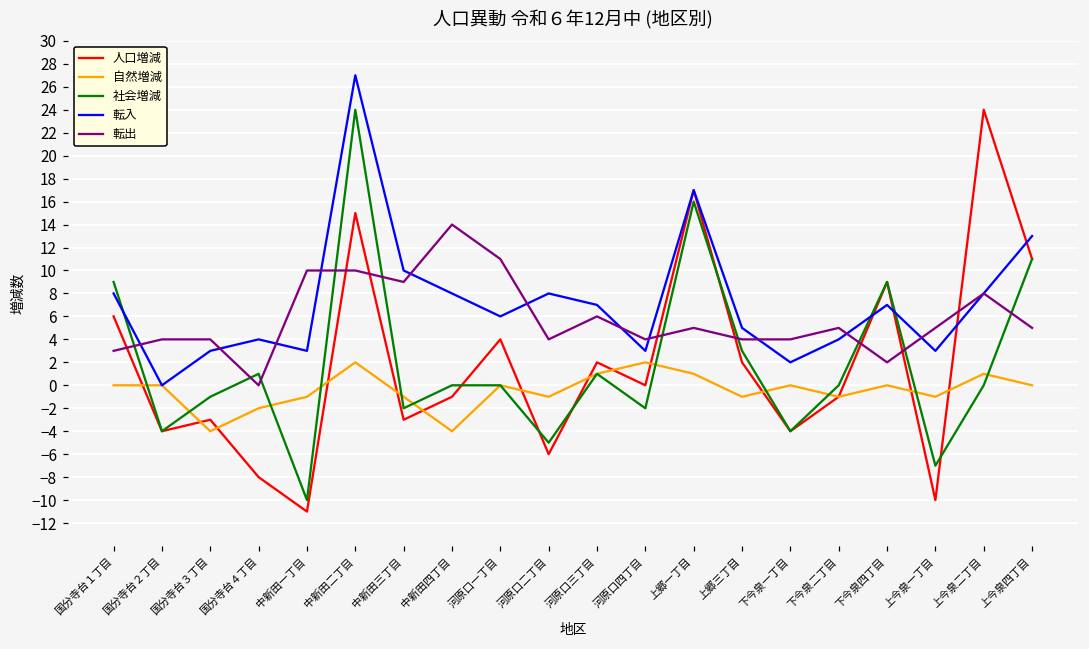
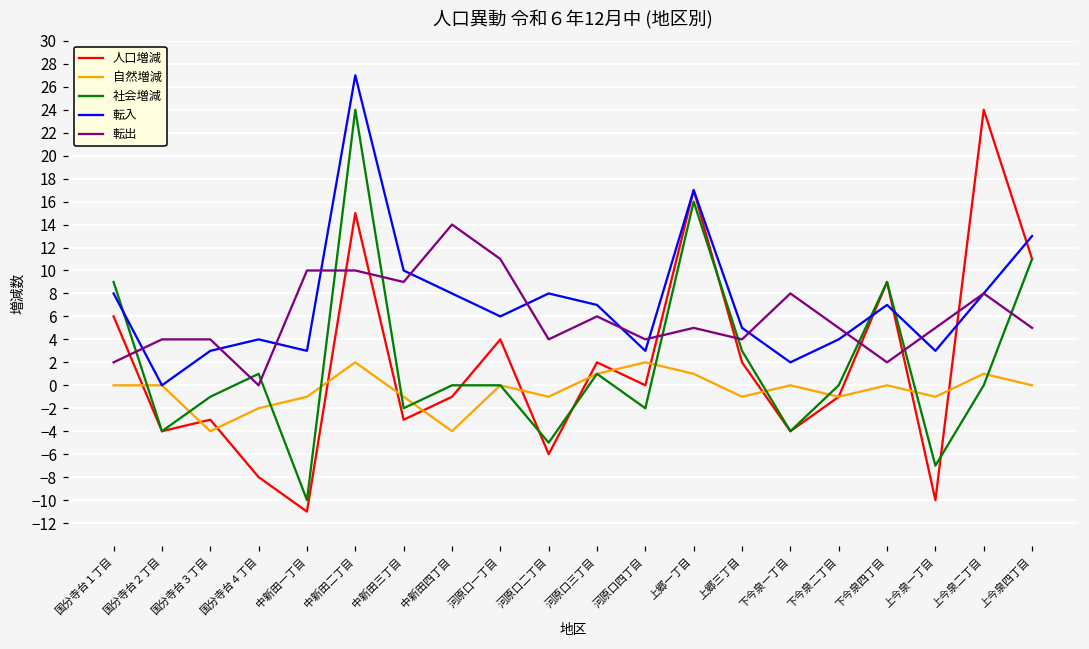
転出, 国分寺台１丁目: 3 -> 2
転出, 下今泉一丁目: 4 -> 8
